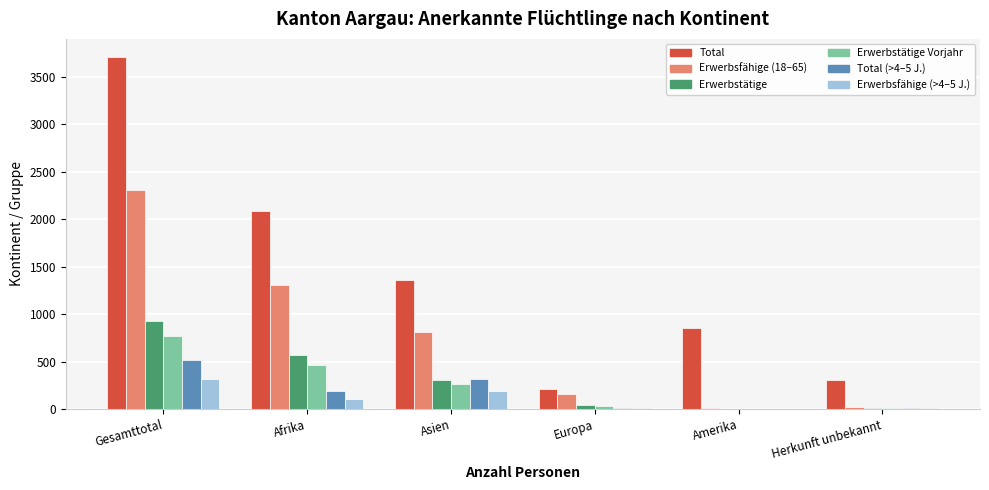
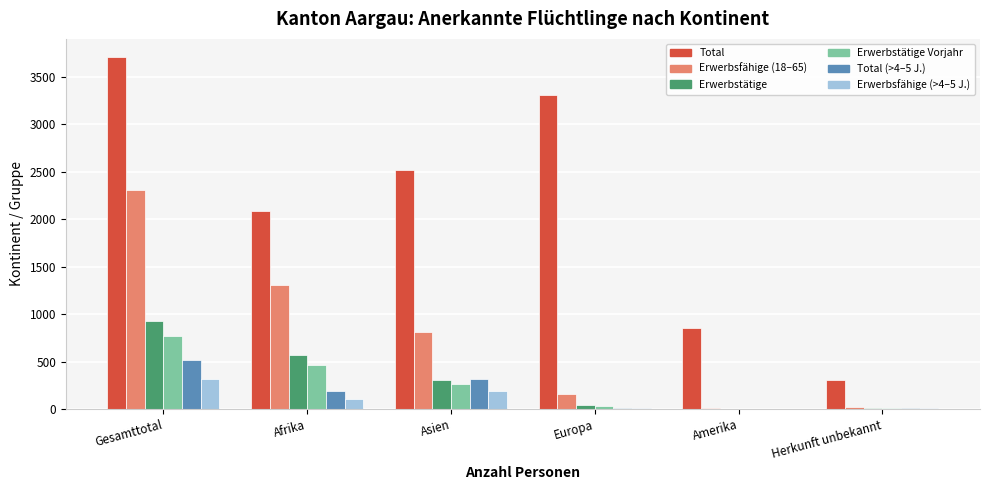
Total, Asien: 1400 -> 2500
Total, Europa: 200 -> 3300
